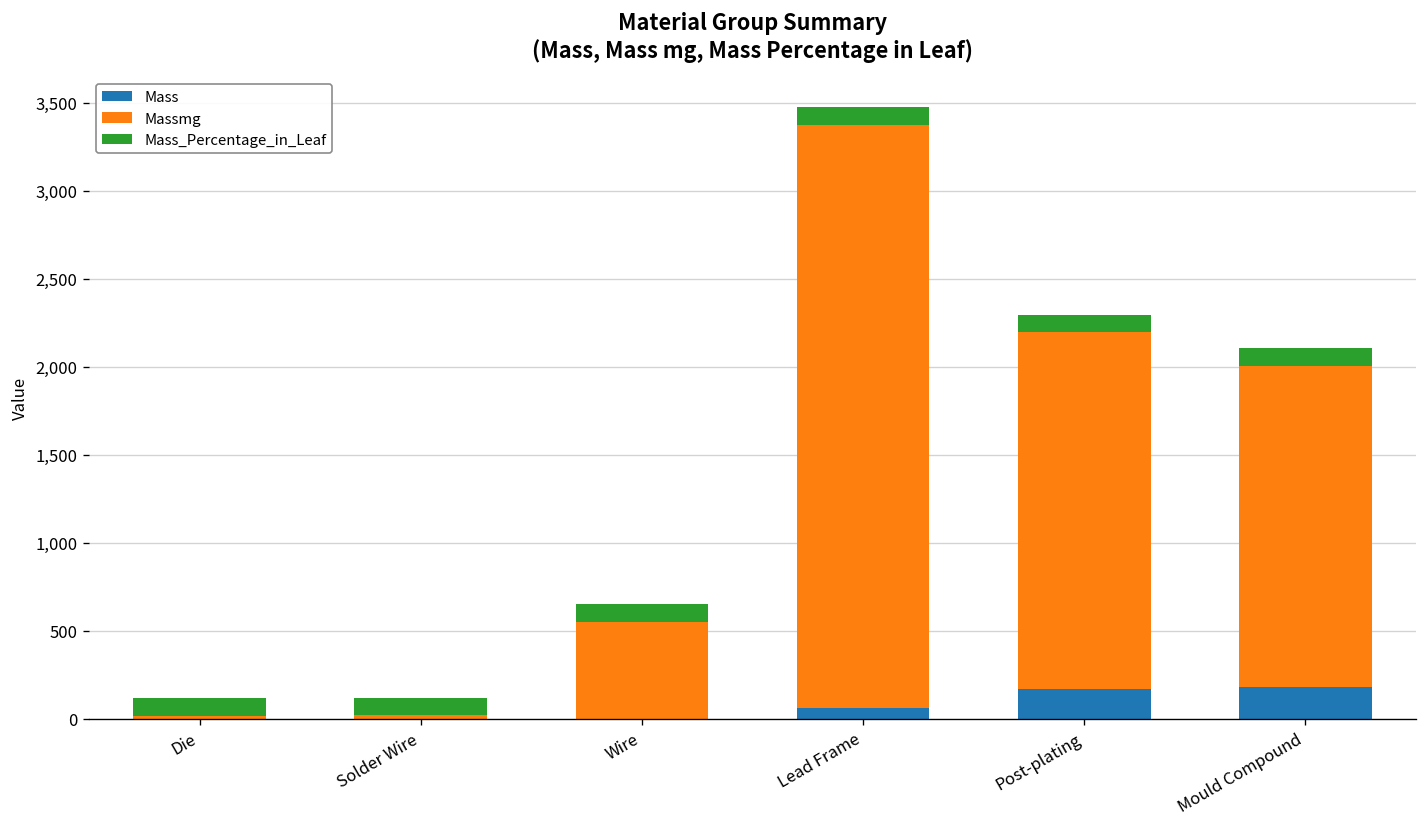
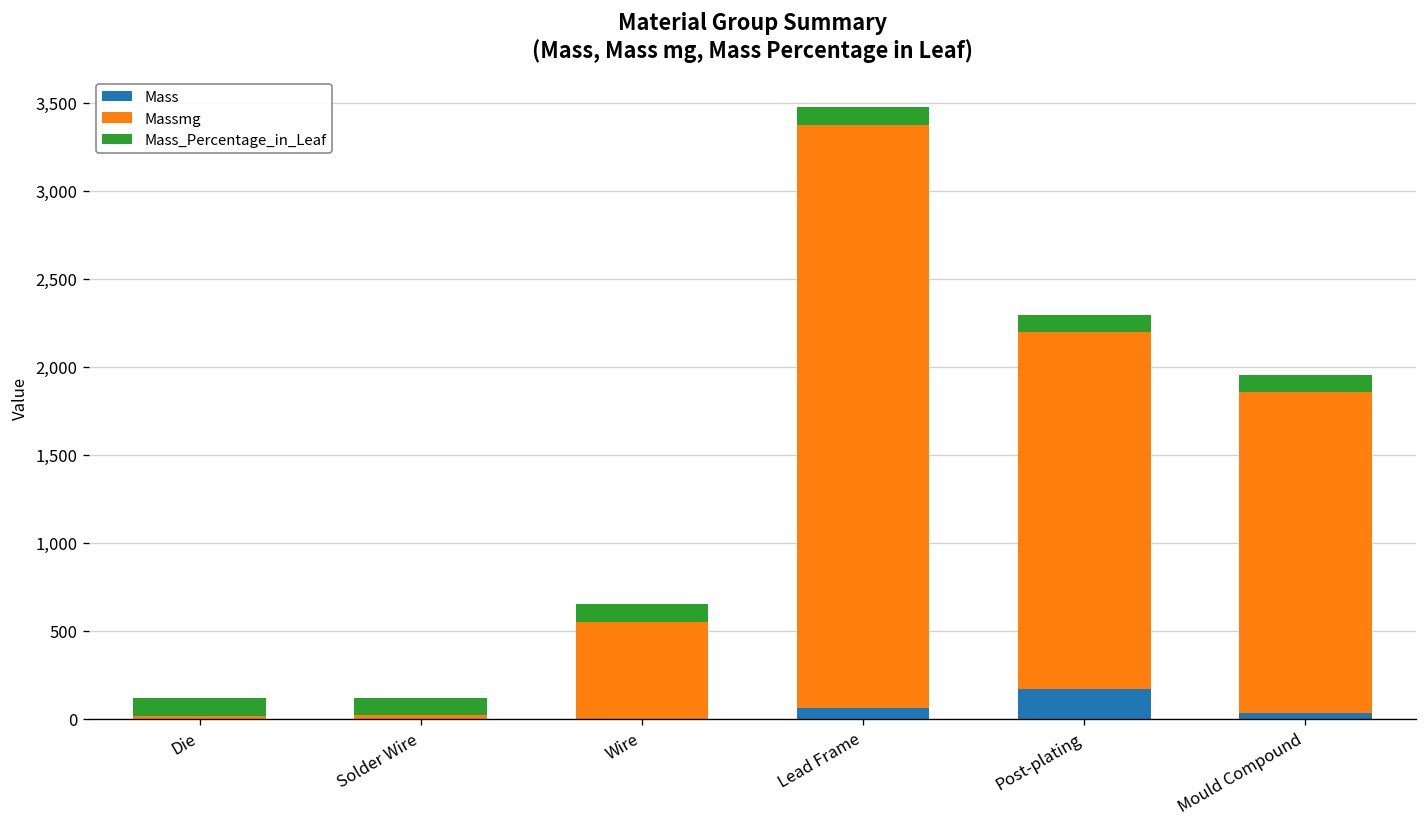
Mass, Mould Compound: 180 -> 30
